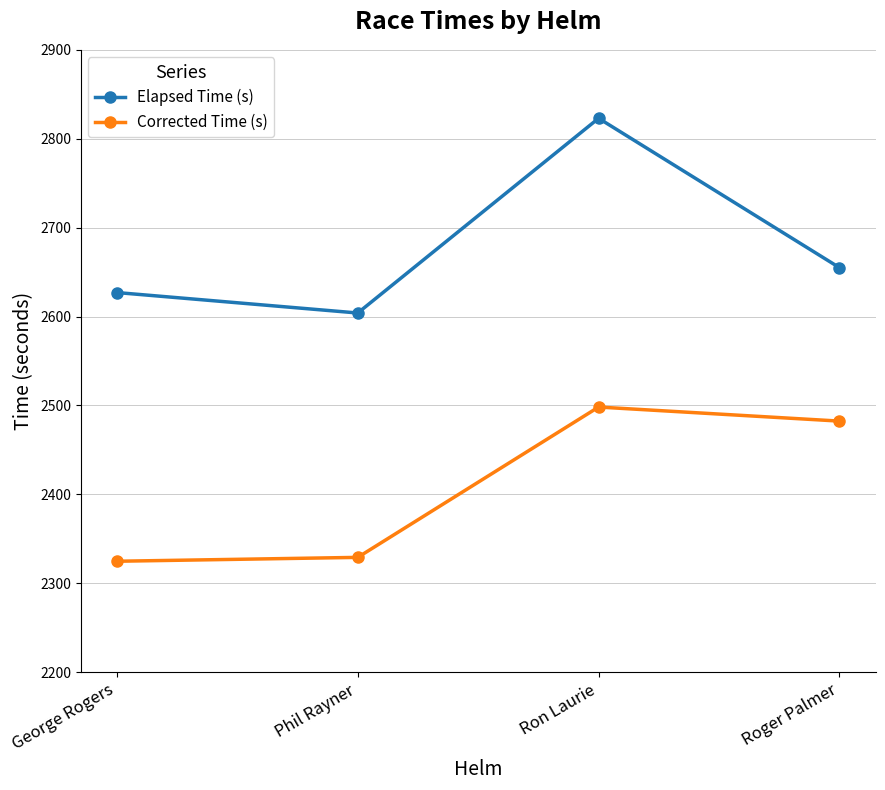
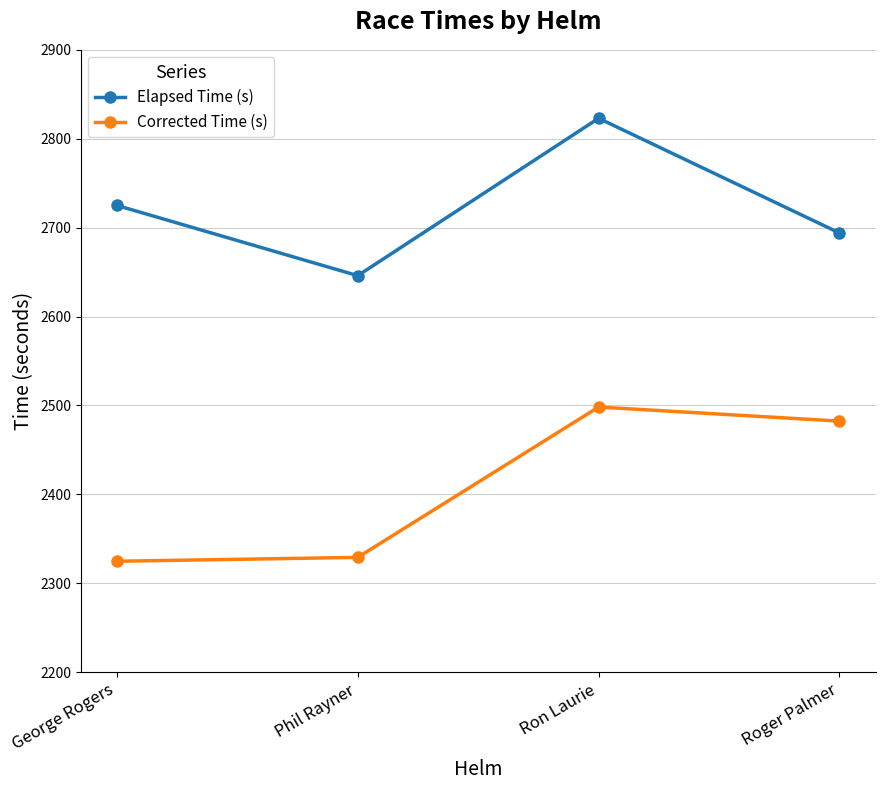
Elapsed Time (s), George Rogers: 2630 -> 2730
Elapsed Time (s), Phil Rayner: 2600 -> 2650
Elapsed Time (s), Roger Palmer: 2660 -> 2690
